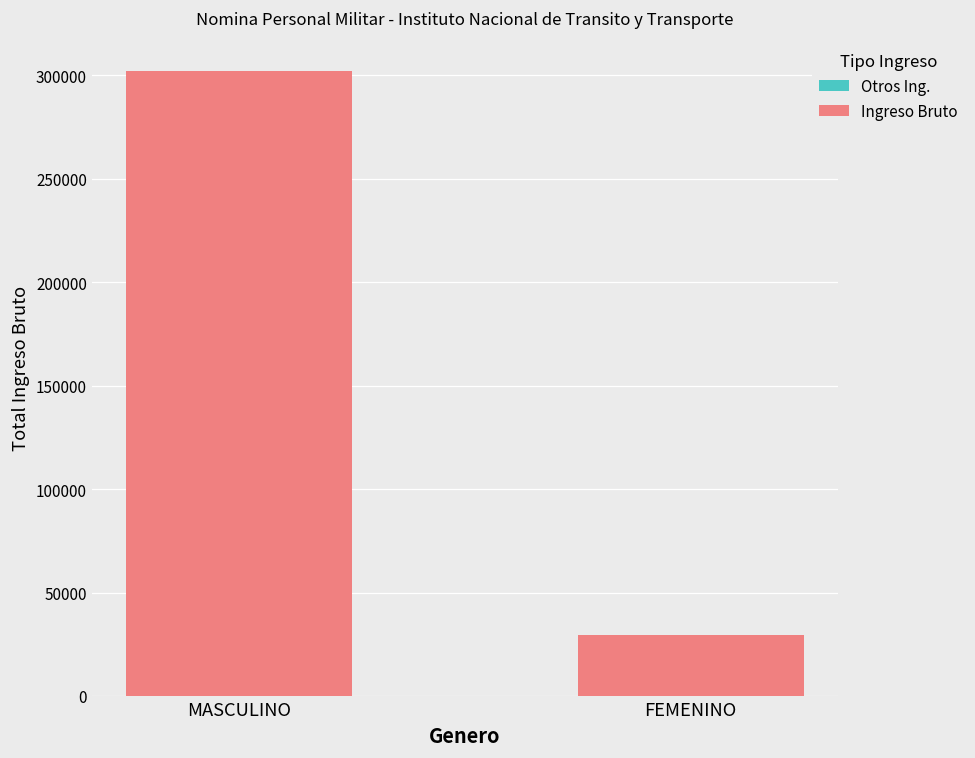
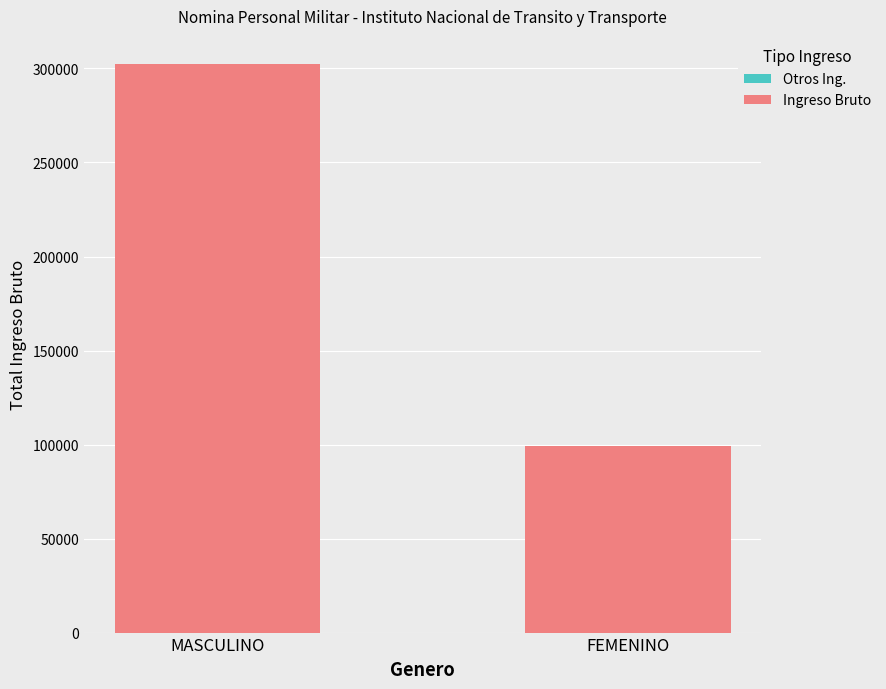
Ingreso Bruto, FEMENINO: 30000 -> 99000
